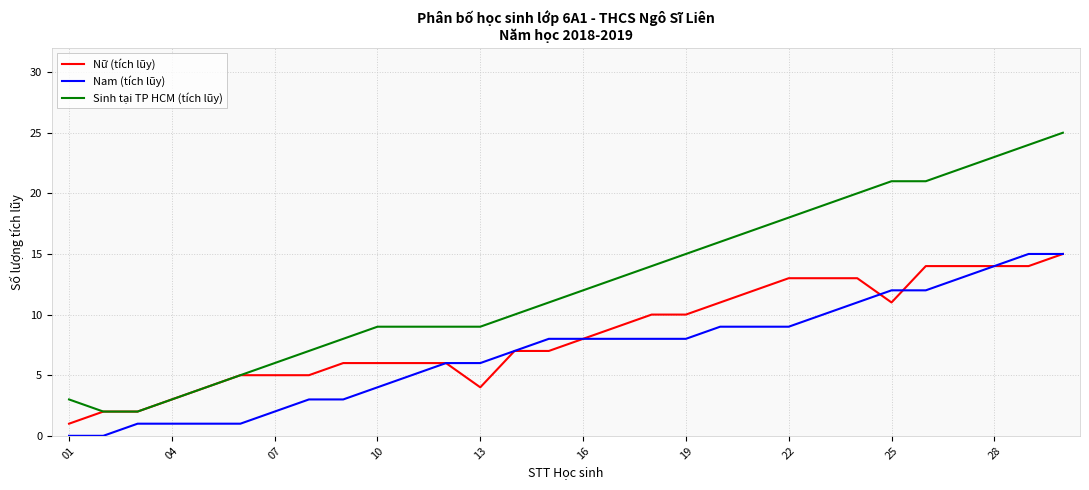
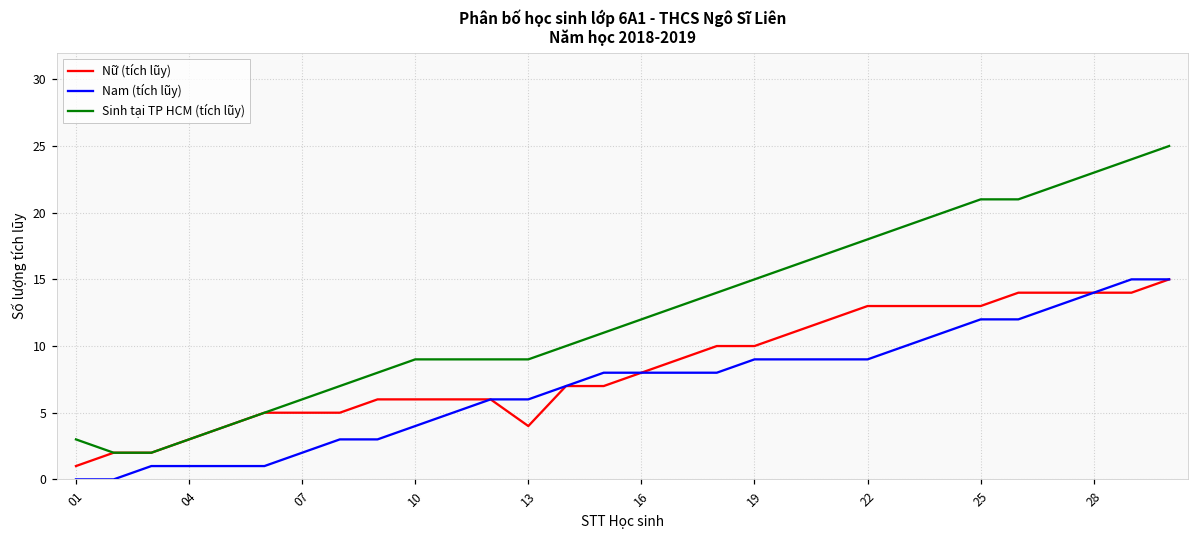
Nam (tích lũy), 19: 8 -> 9
Nữ (tích lũy), 25: 11 -> 13
